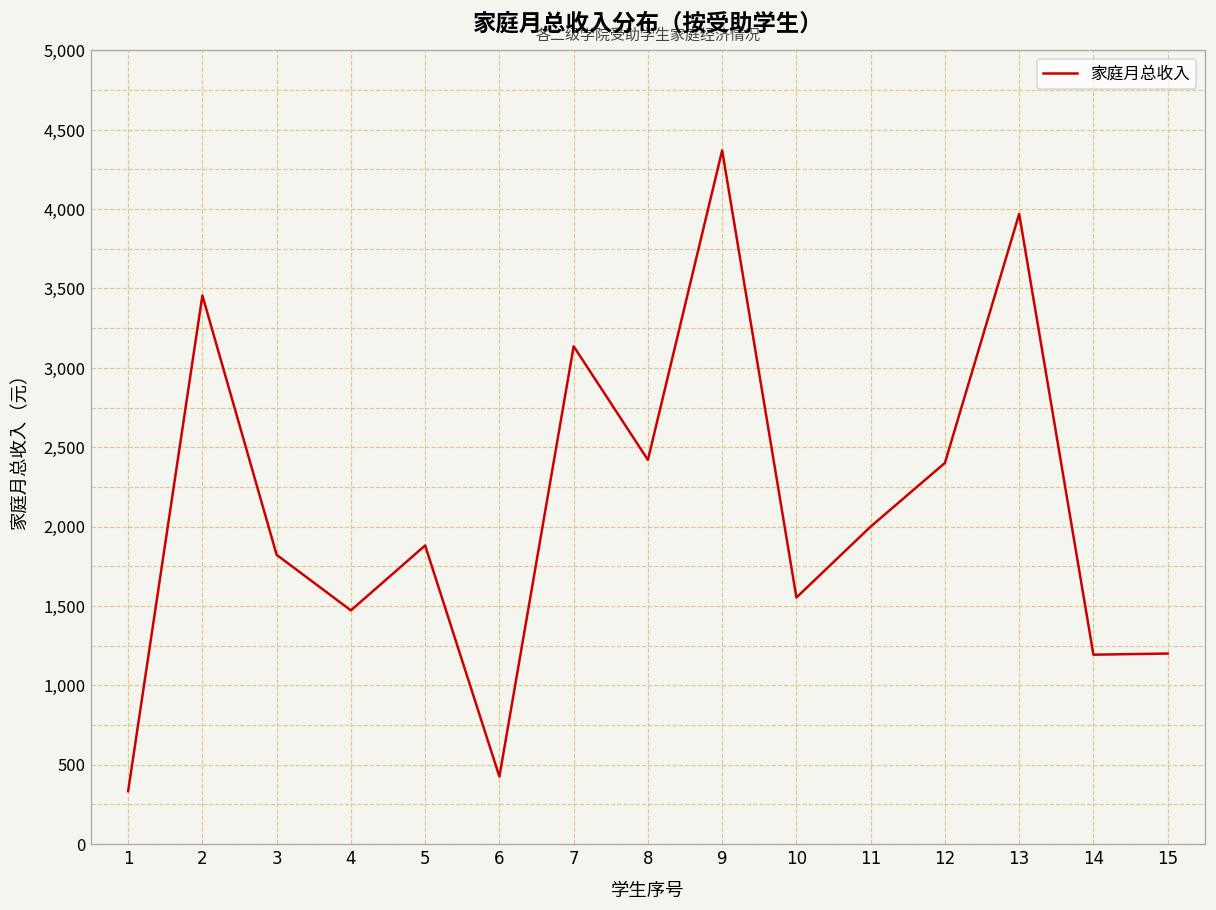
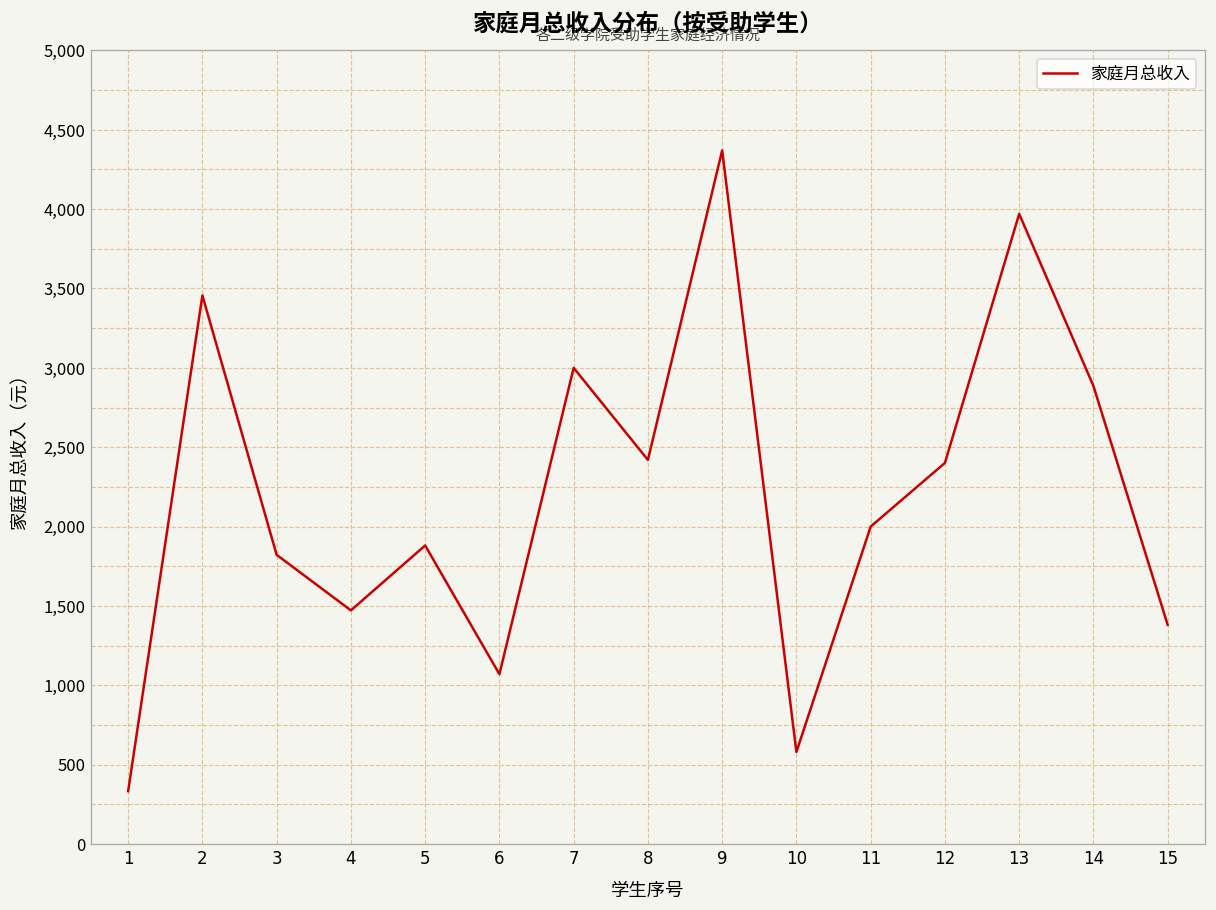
6: 430 -> 1,070
7: 3,140 -> 3,000
10: 1,550 -> 580
14: 1,190 -> 2,890
15: 1,200 -> 1,380
